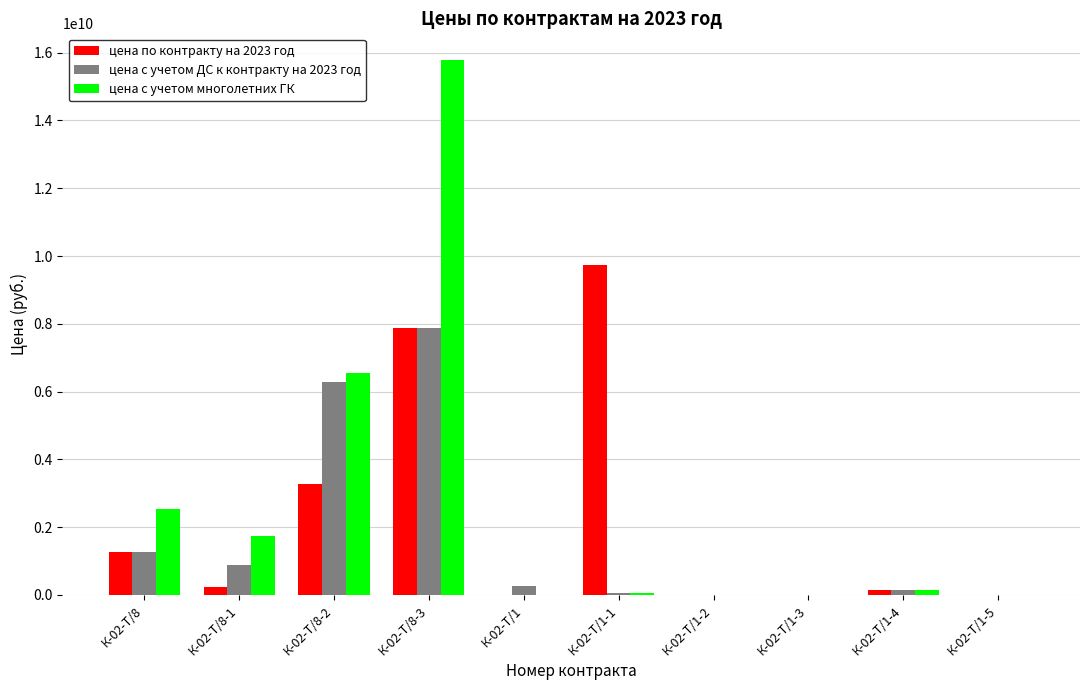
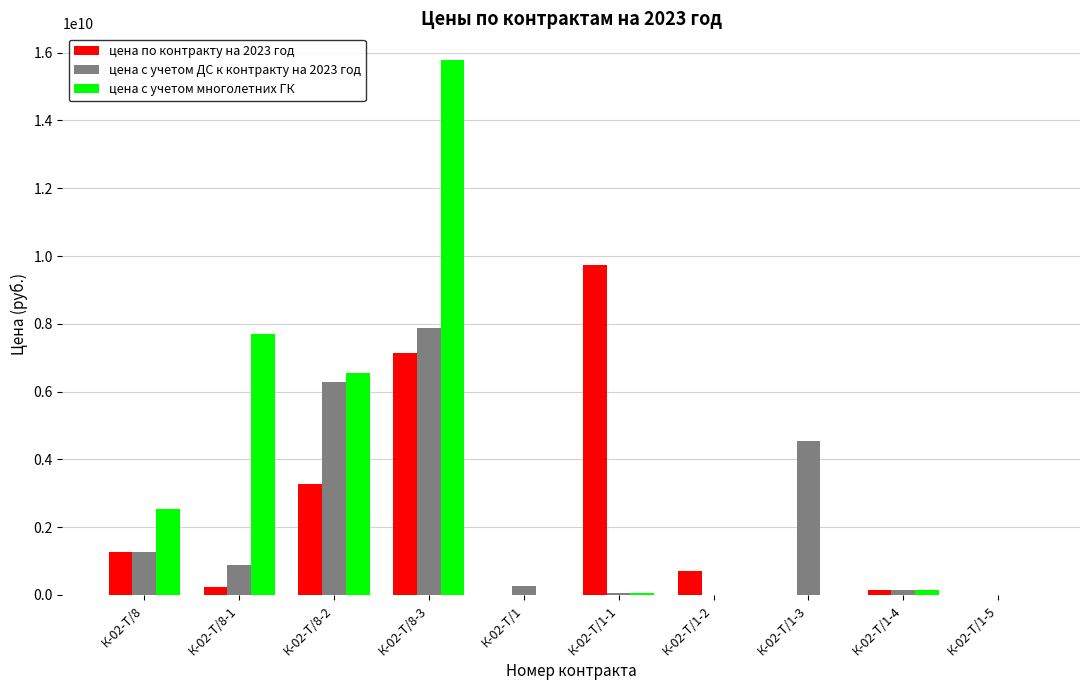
цена с учетом многолетних ГК, К-02-Т/8-1: 1700000000 -> 7700000000
цена по контракту на 2023 год, К-02-Т/8-3: 7900000000 -> 7200000000
цена по контракту на 2023 год, К-02-Т/1-2: 0 -> 700000000
цена с учетом ДС к контракту на 2023 год, К-02-Т/1-3: 0 -> 4500000000
